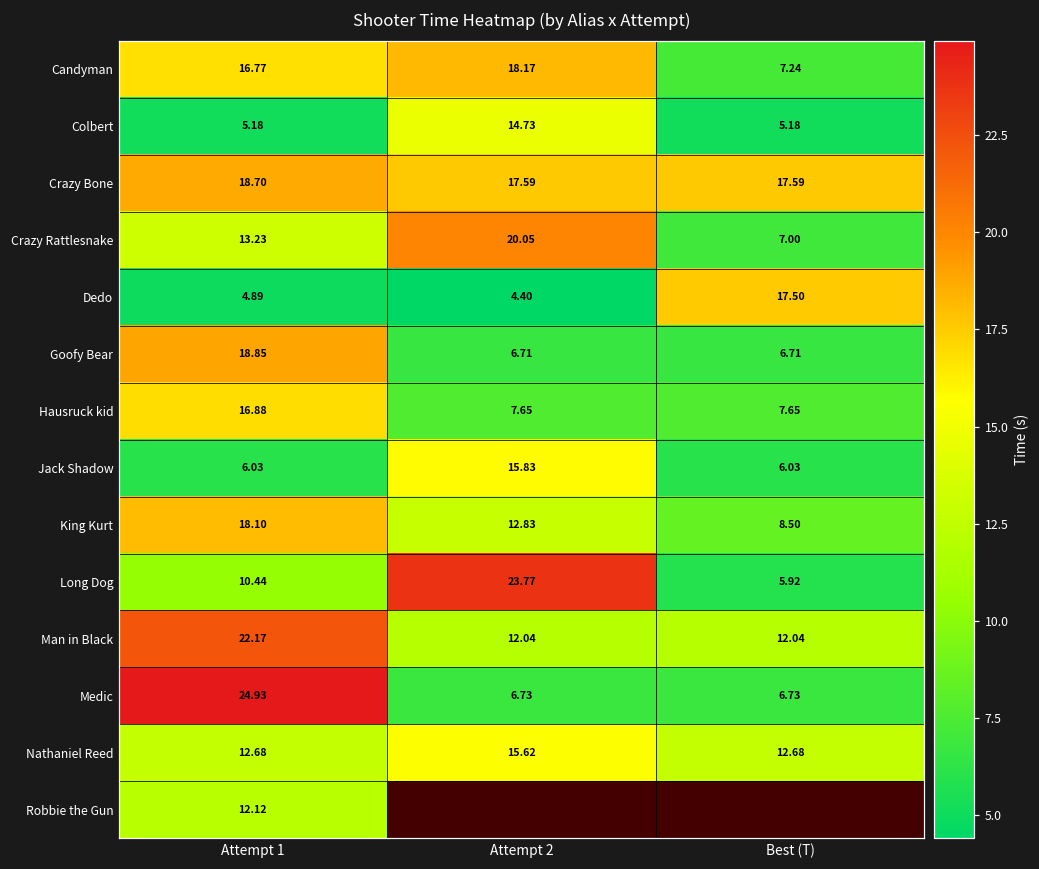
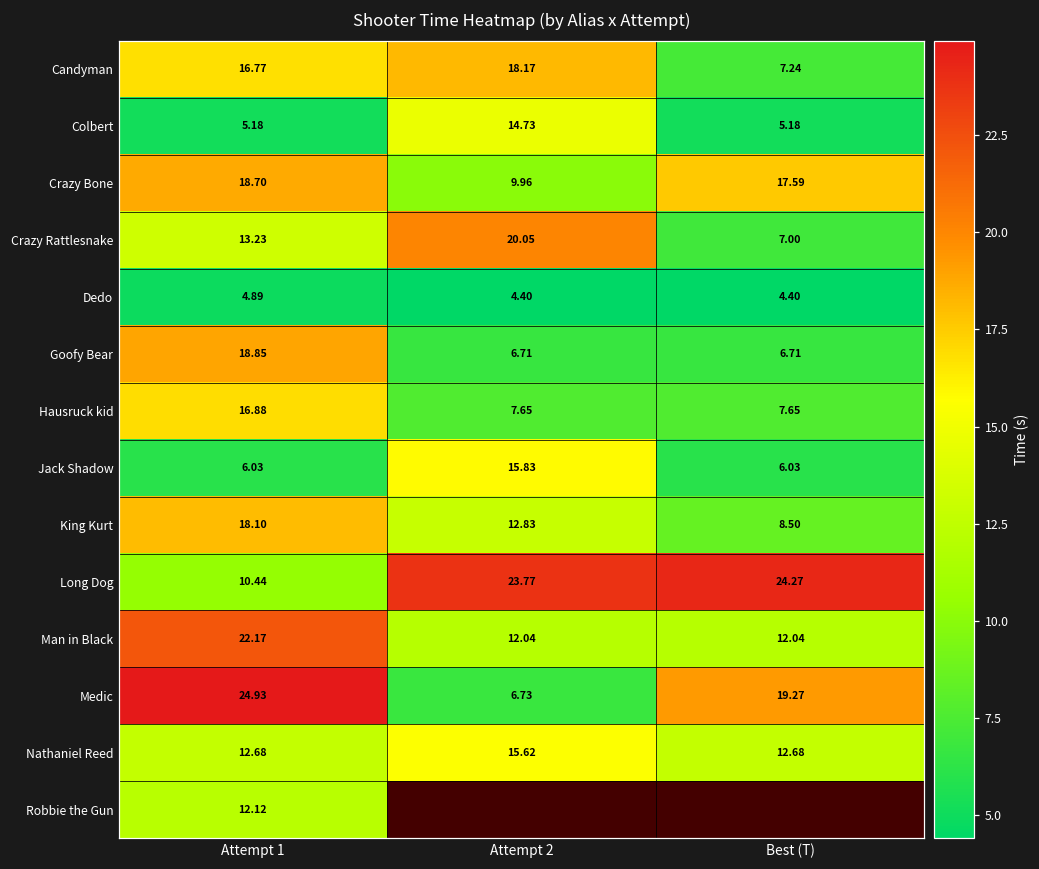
Crazy Bone, Attempt 2: 17.59 -> 9.96
Dedo, Best (T): 17.50 -> 4.40
Long Dog, Best (T): 5.92 -> 24.27
Medic, Best (T): 6.73 -> 19.27
